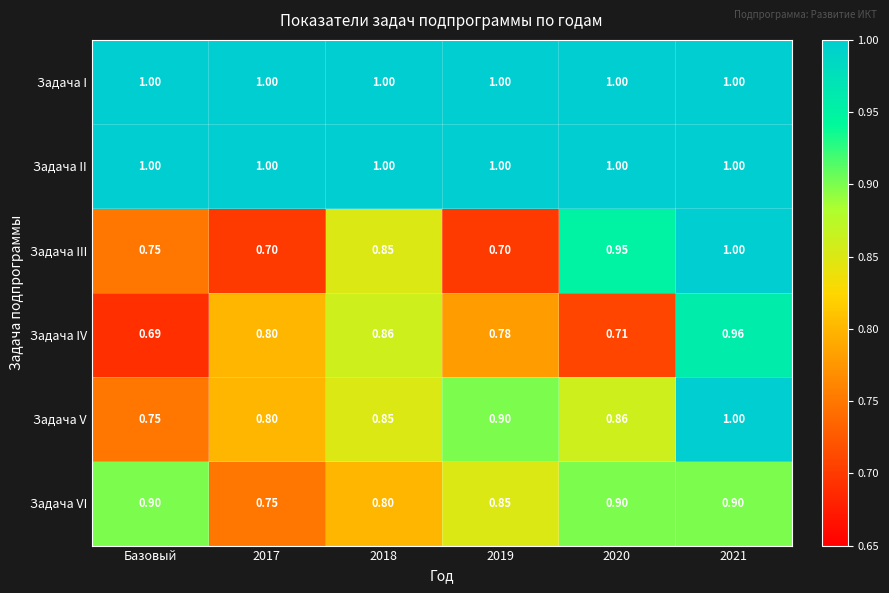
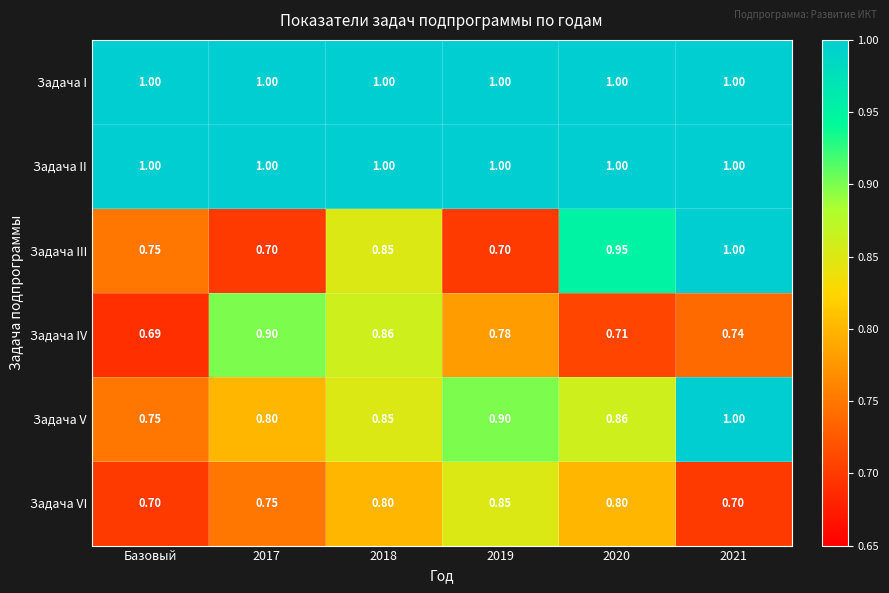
Задача IV, 2017: 0.80 -> 0.90
Задача IV, 2021: 0.96 -> 0.74
Задача VI, Базовый: 0.90 -> 0.70
Задача VI, 2020: 0.90 -> 0.80
Задача VI, 2021: 0.90 -> 0.70
